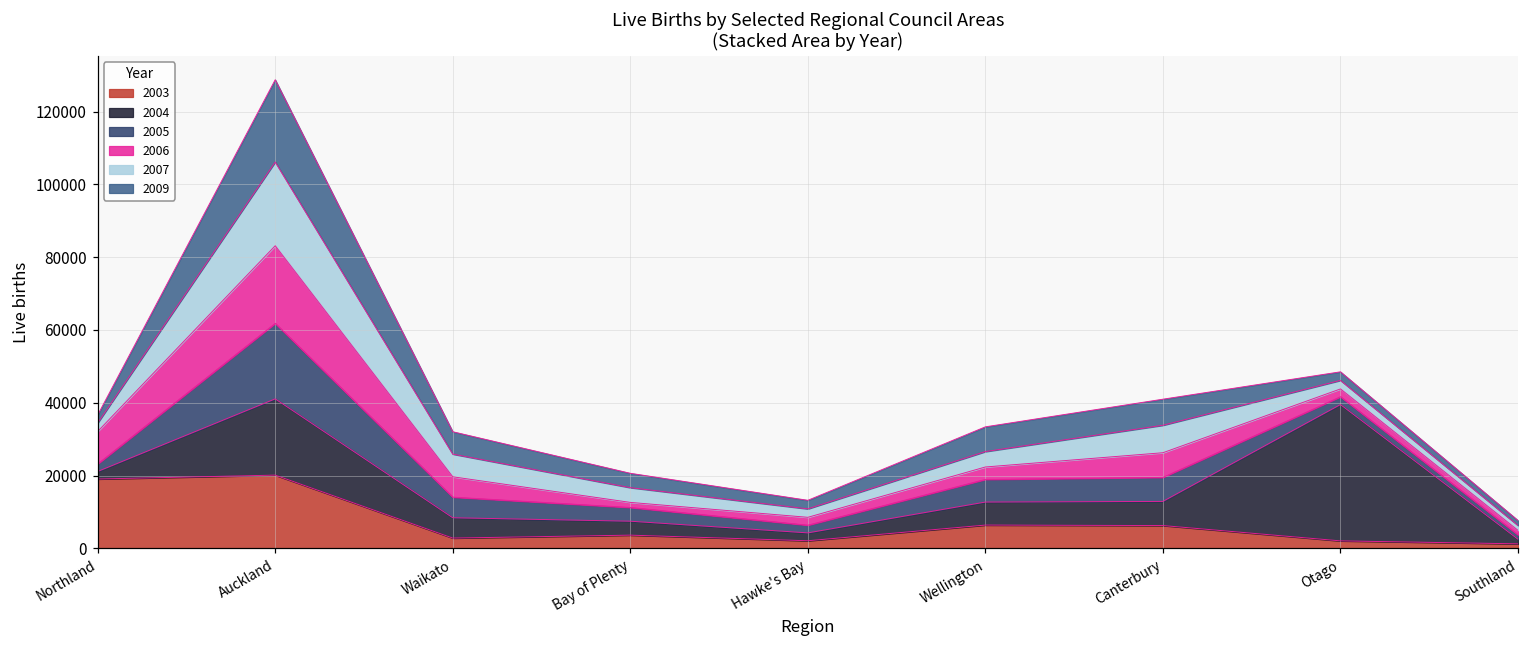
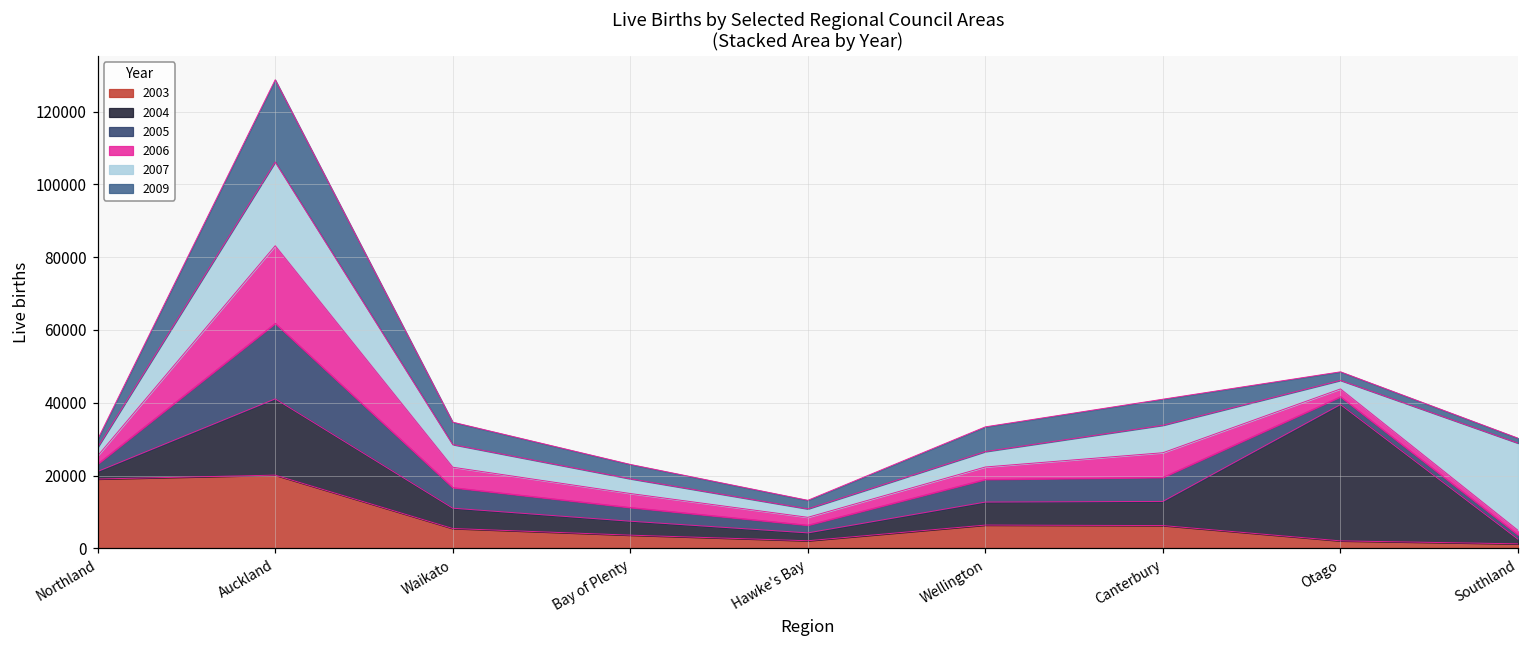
2006, Northland: 9000 -> 2000
2003, Waikato: 3000 -> 5000
2006, Bay of Plenty: 1000 -> 4000
2007, Southland: 1000 -> 24000
